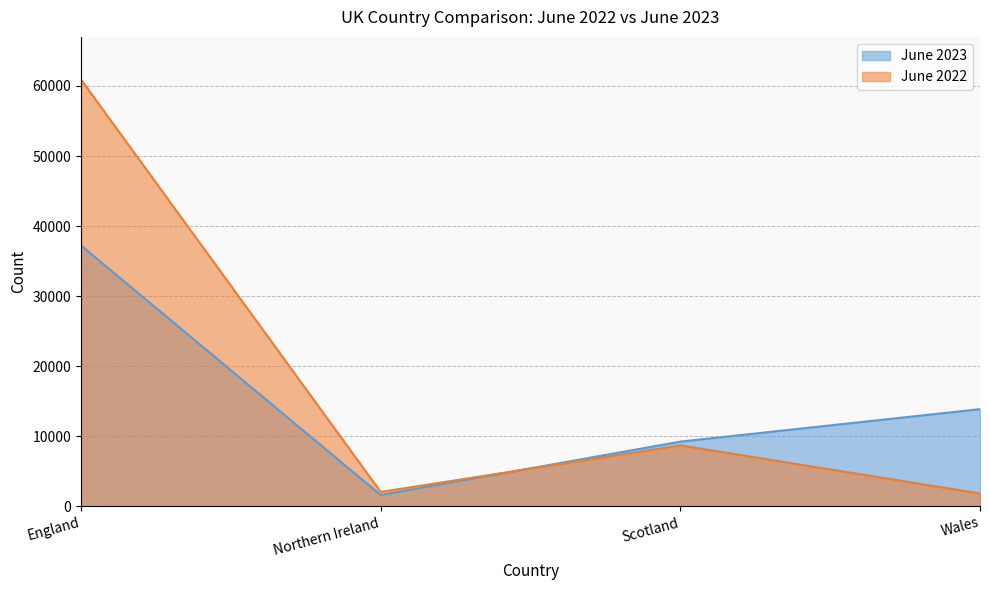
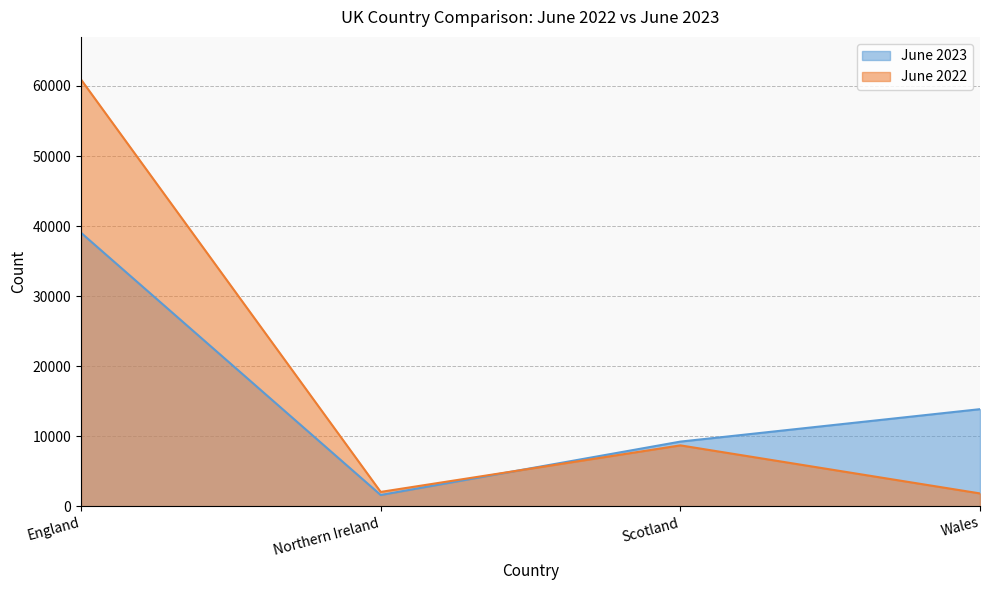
June 2023, England: 37000 -> 39000
